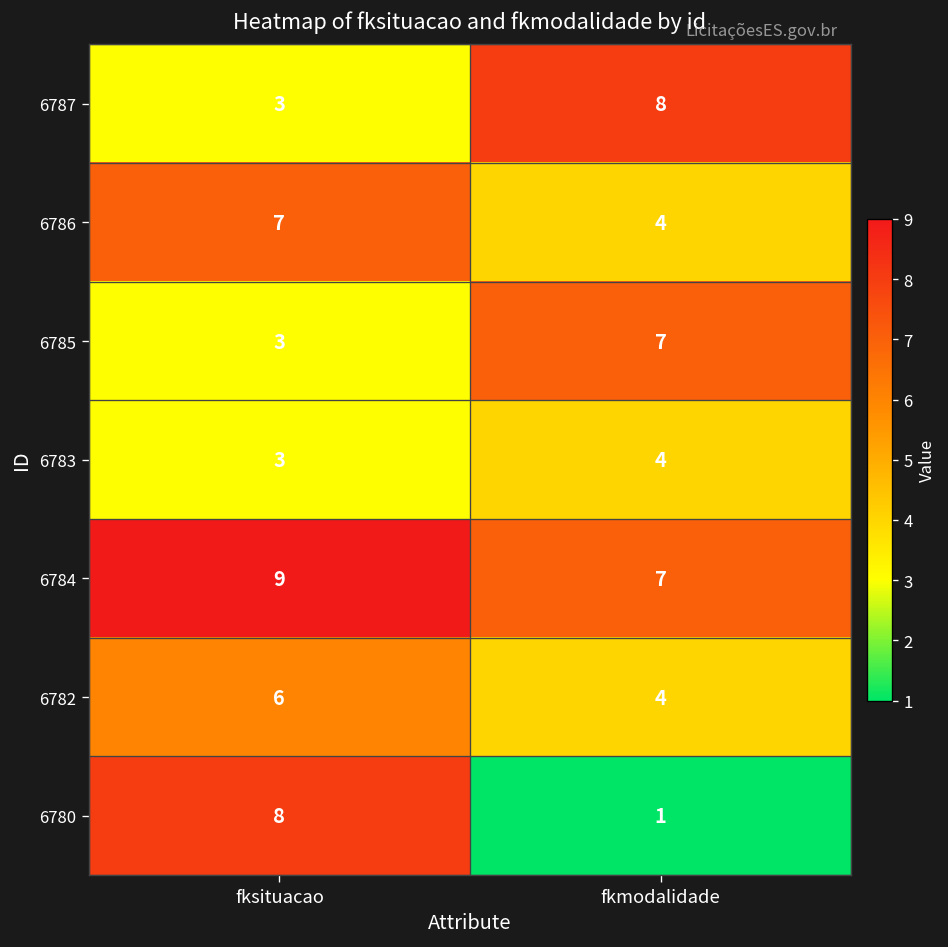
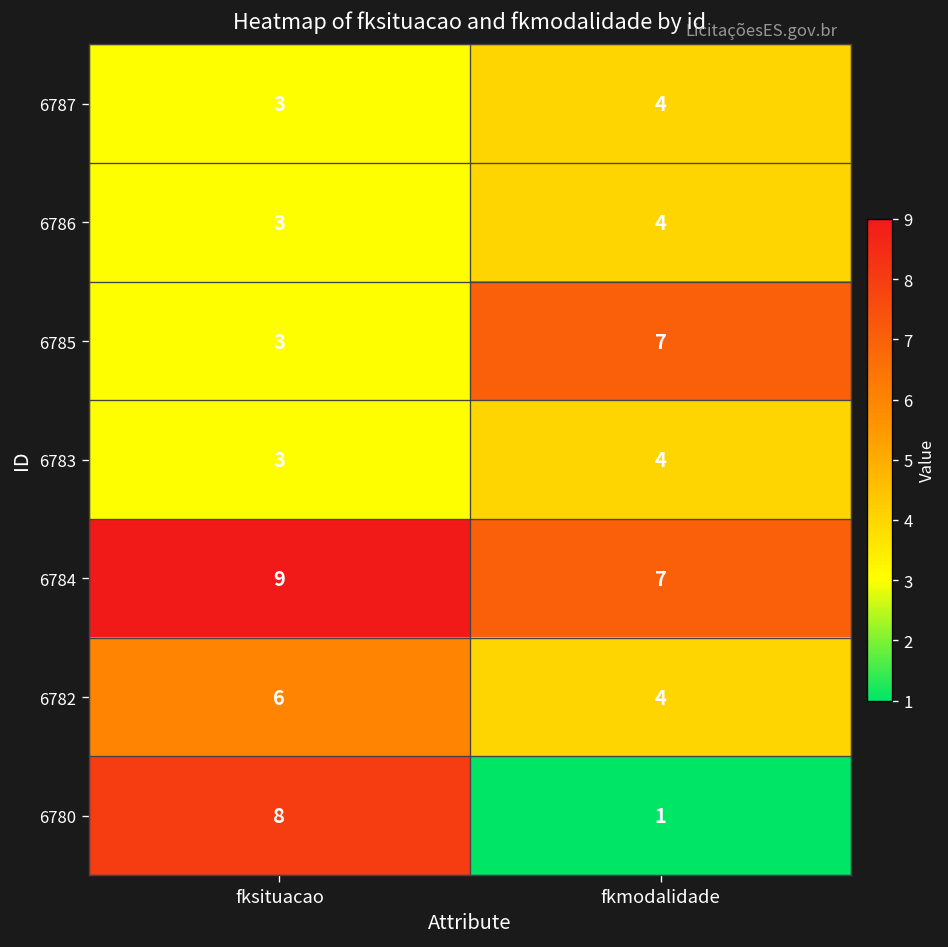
6787, fkmodalidade: 8 -> 4
6786, fksituacao: 7 -> 3
